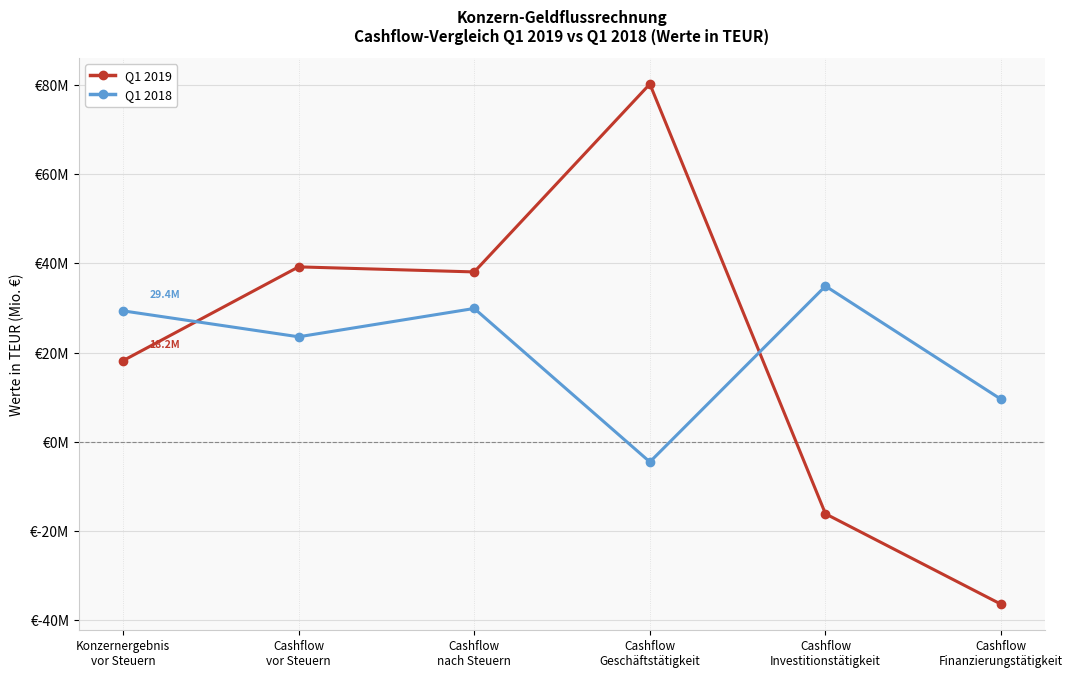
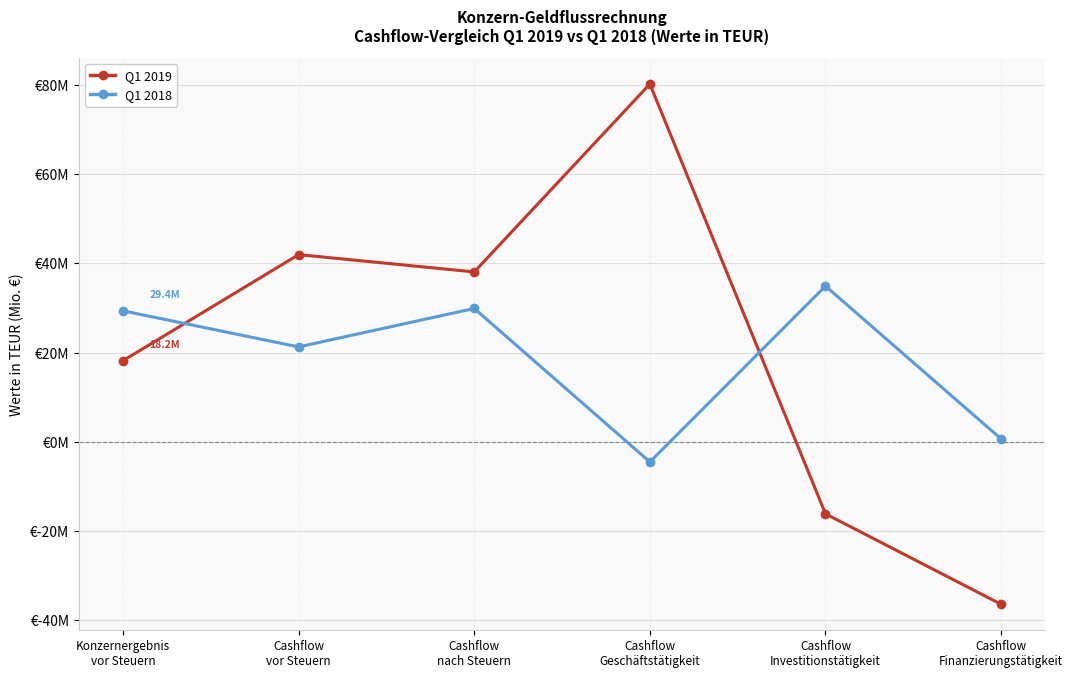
Q1 2019, Cashflow vor Steuern: €39000000 -> €42000000
Q1 2018, Cashflow vor Steuern: €24000000 -> €21000000
Q1 2018, Cashflow Finanzierungstätigkeit: €10000000 -> €1000000
